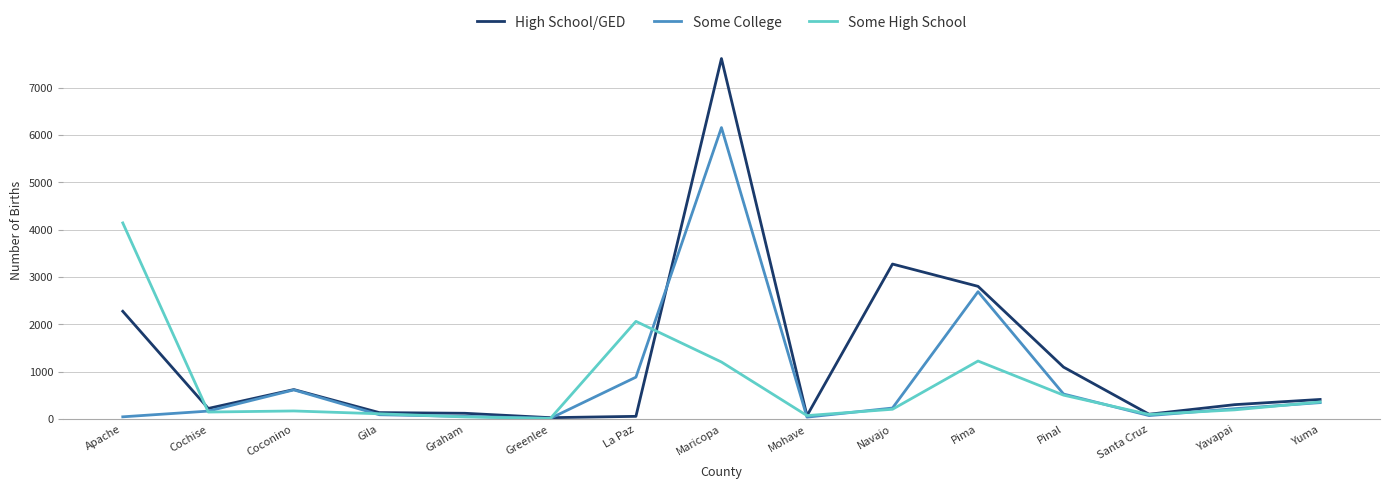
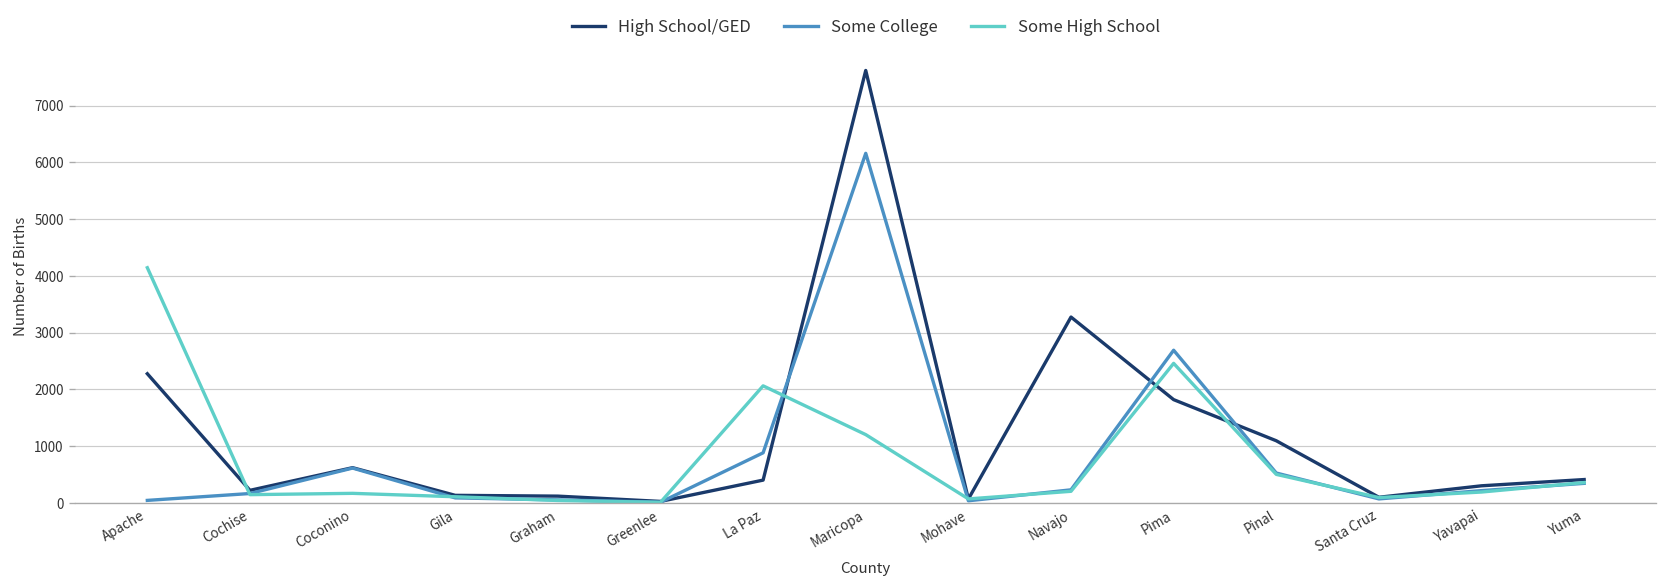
High School/GED, La Paz: 100 -> 400
High School/GED, Pima: 2800 -> 1800
Some High School, Pima: 1200 -> 2500
